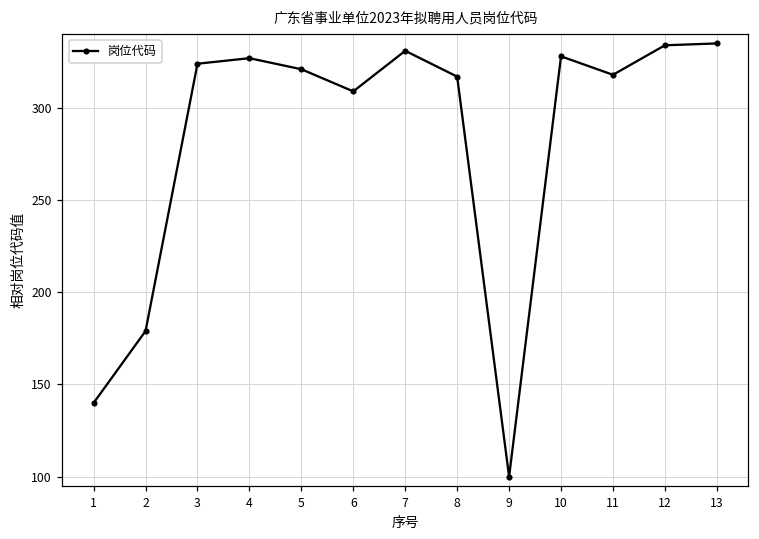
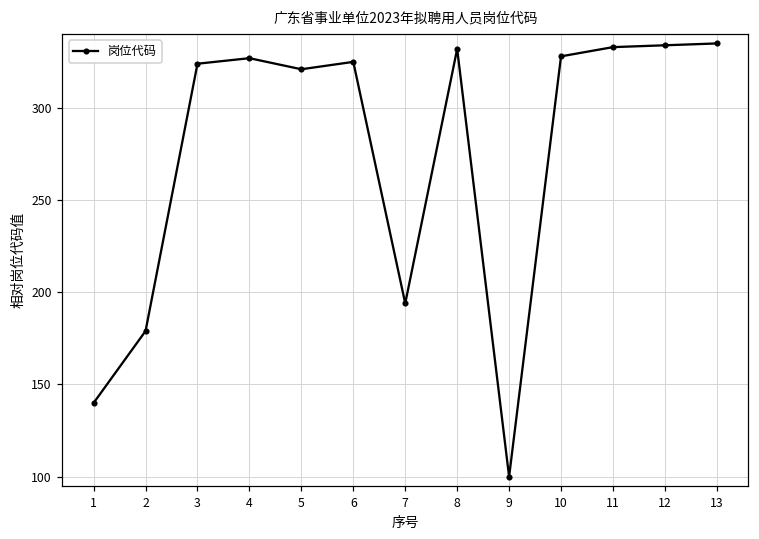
6: 309 -> 325
7: 331 -> 194
8: 317 -> 332
11: 318 -> 333
